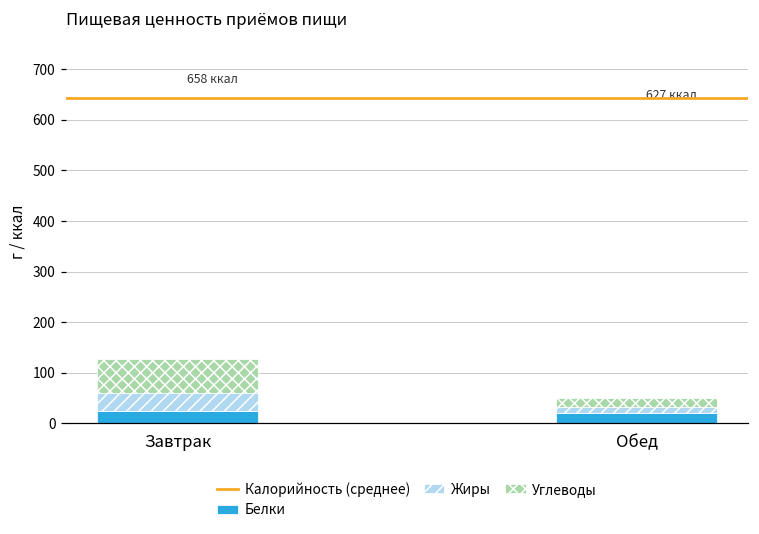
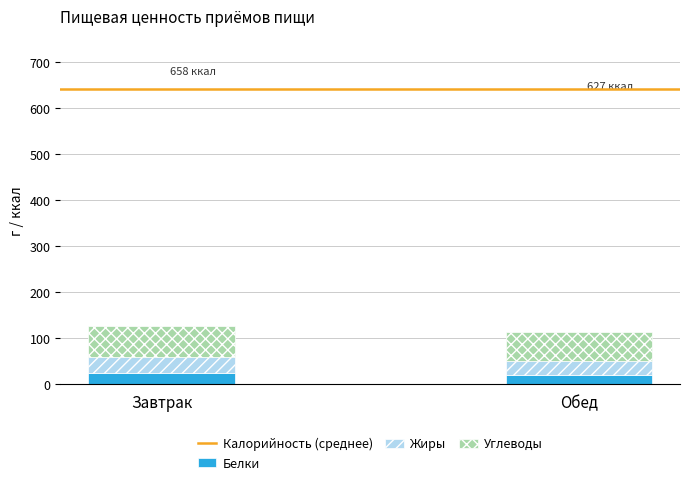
Жиры, Обед: 10 -> 30
Углеводы, Обед: 20 -> 60
